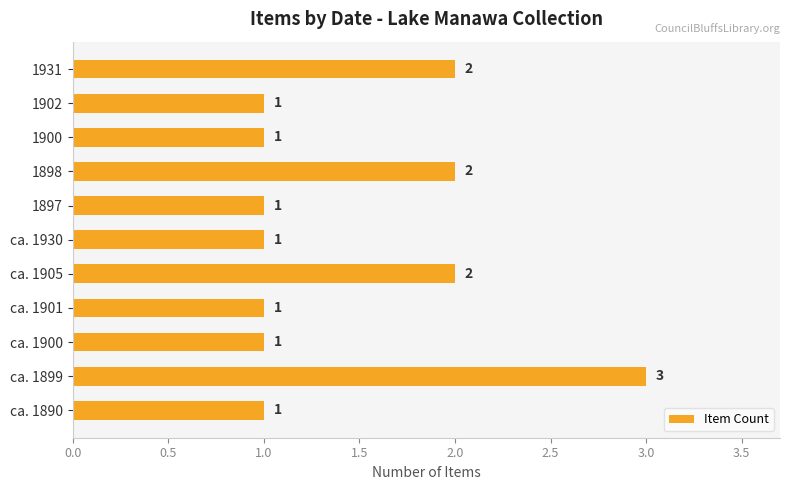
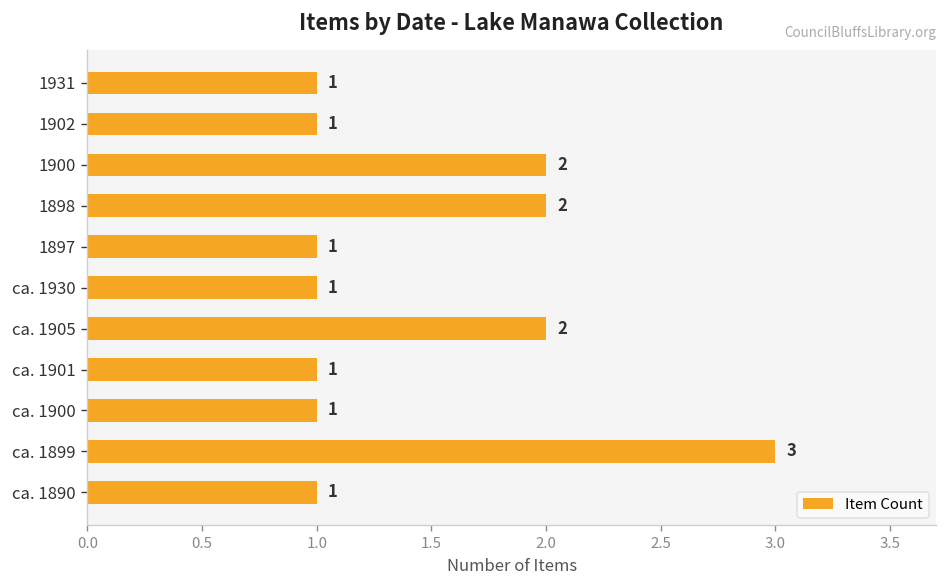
1931: 2 -> 1
1900: 1 -> 2
